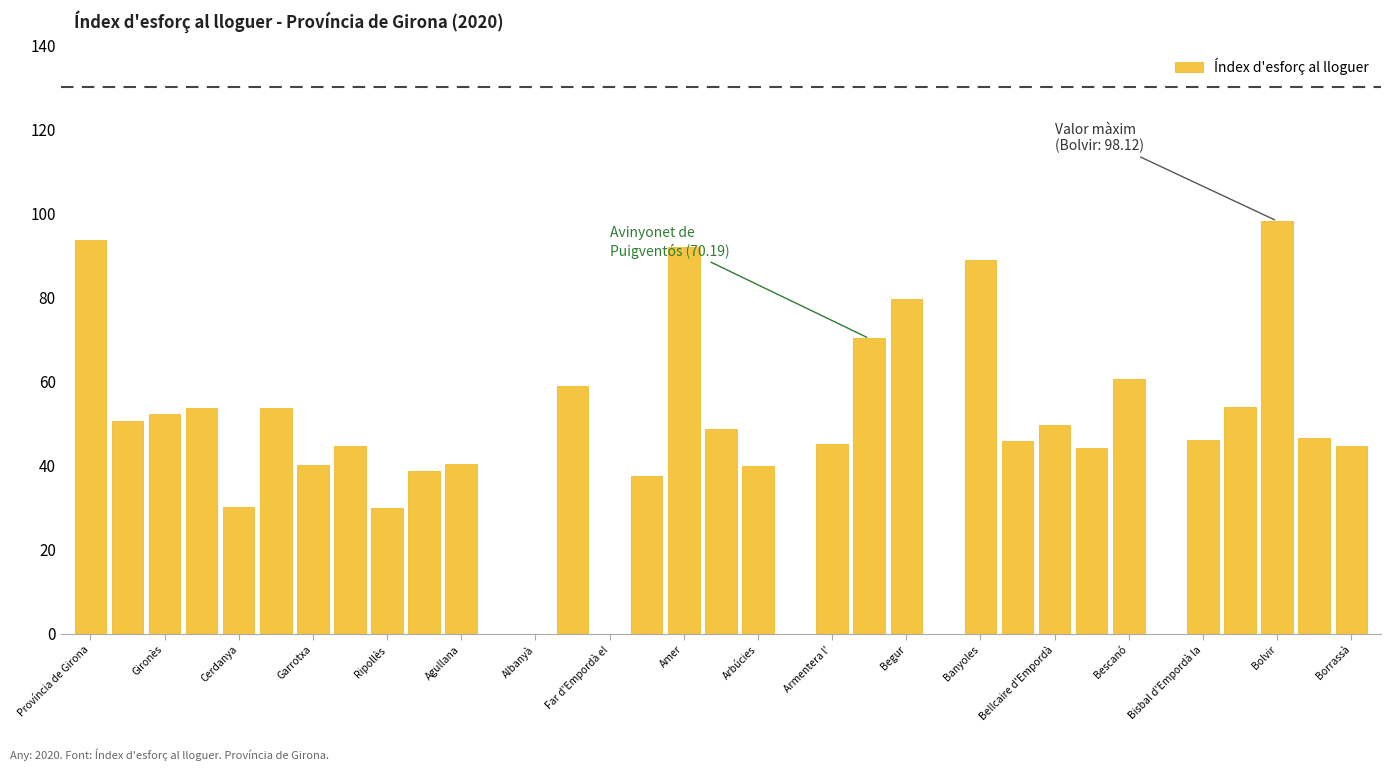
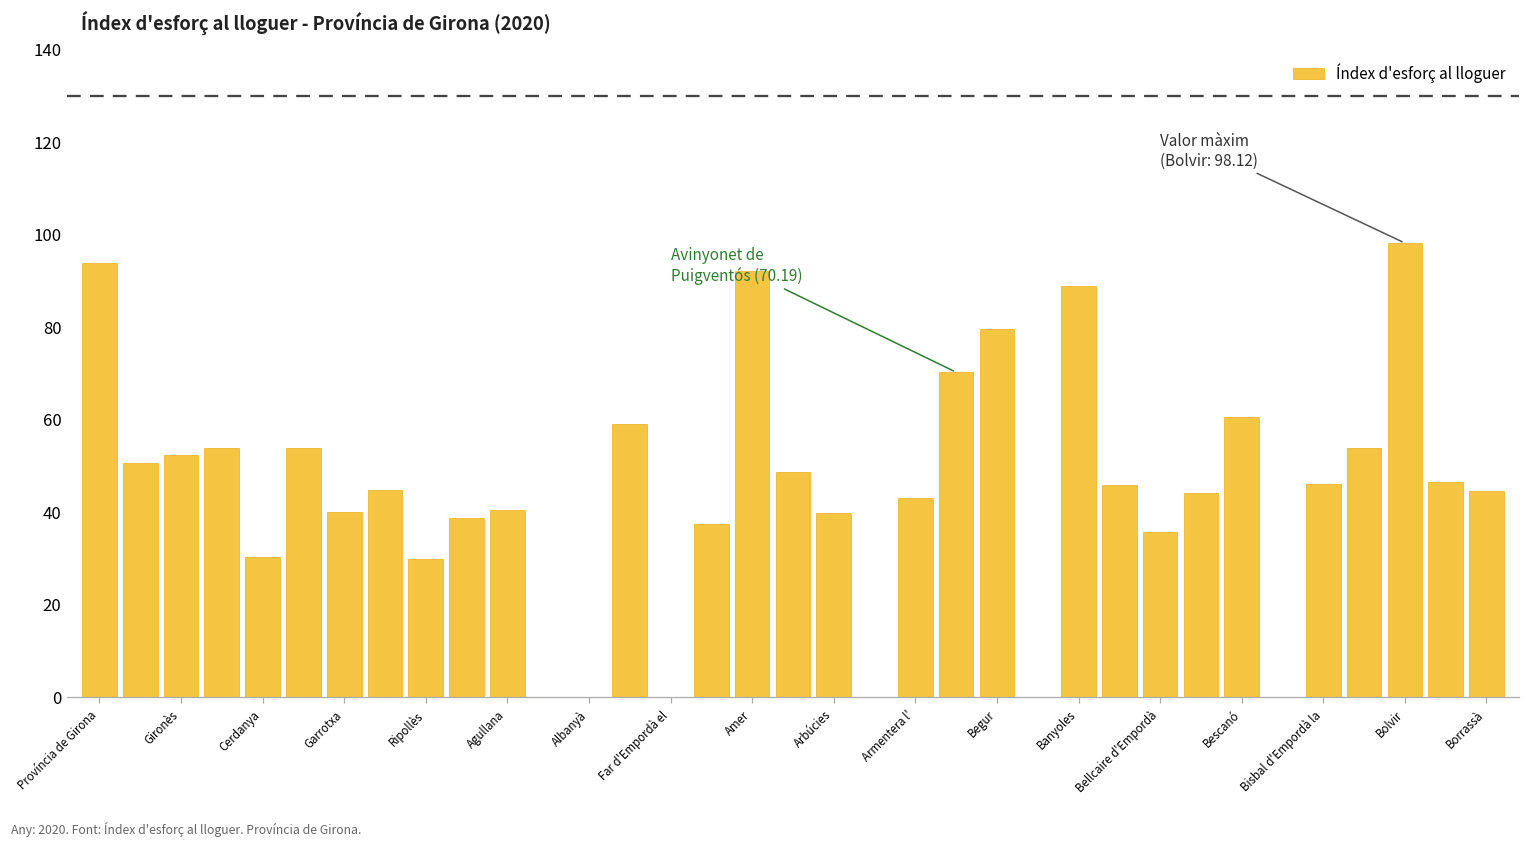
Armentera l': 45 -> 43
Bellcaire d'Empordà: 50 -> 36
